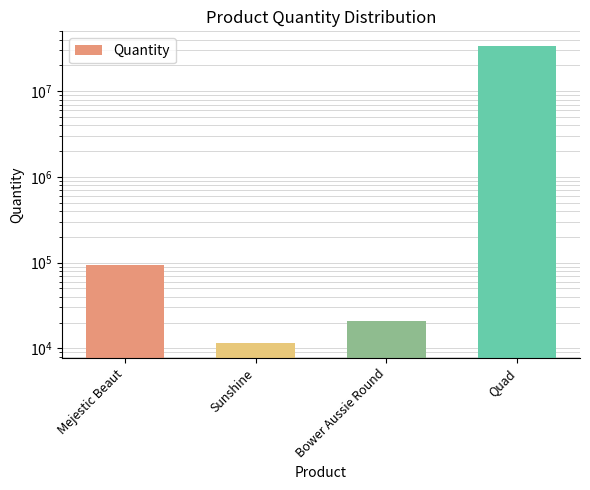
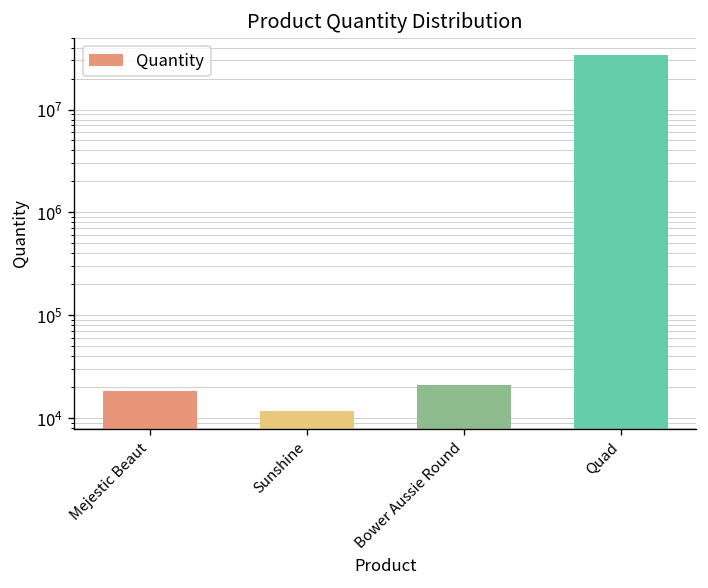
Mejestic Beaut: 90000 -> 18000
